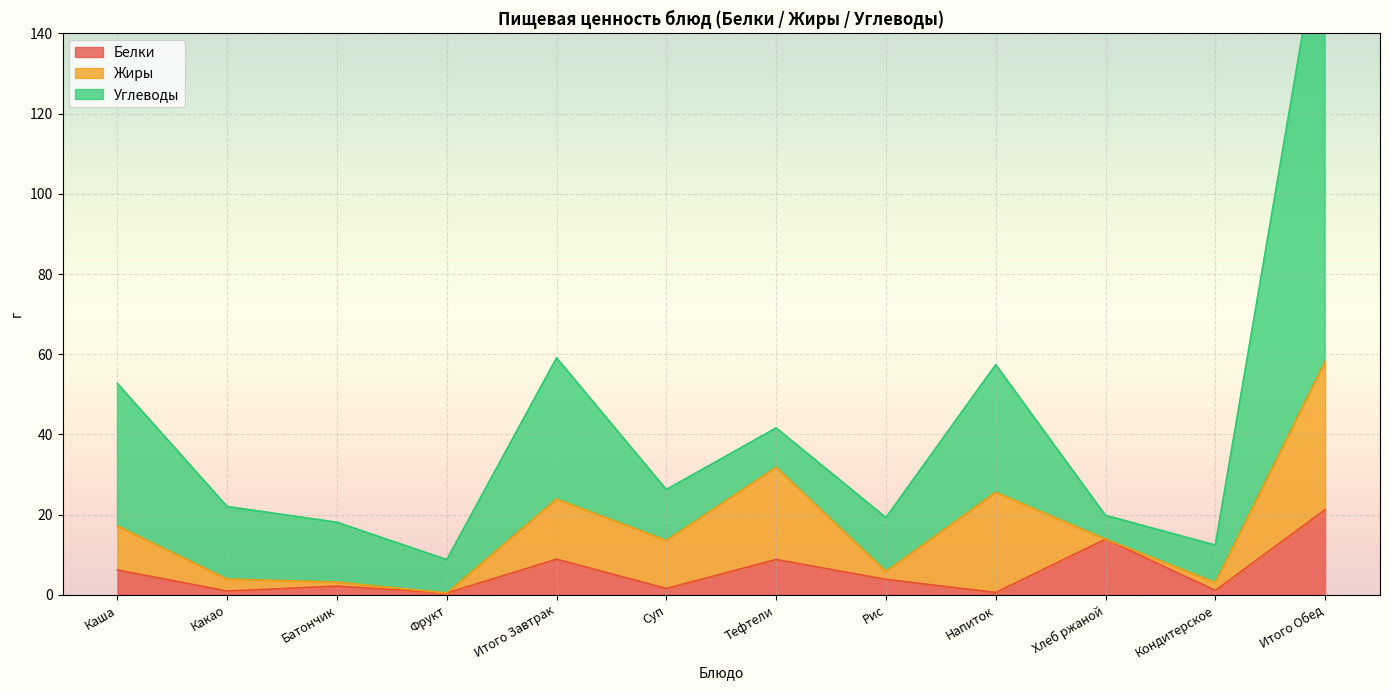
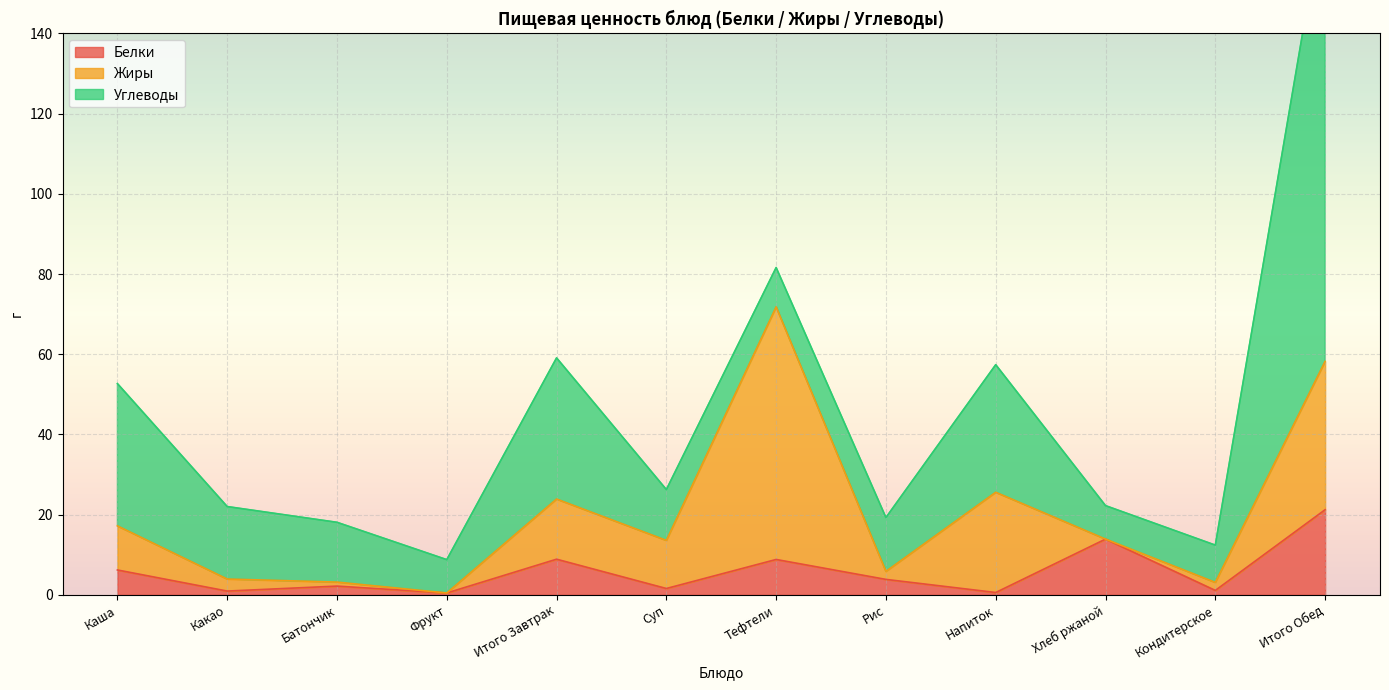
Жиры, Тефтели: 23 -> 63
Углеводы, Хлеб ржаной: 6 -> 8
